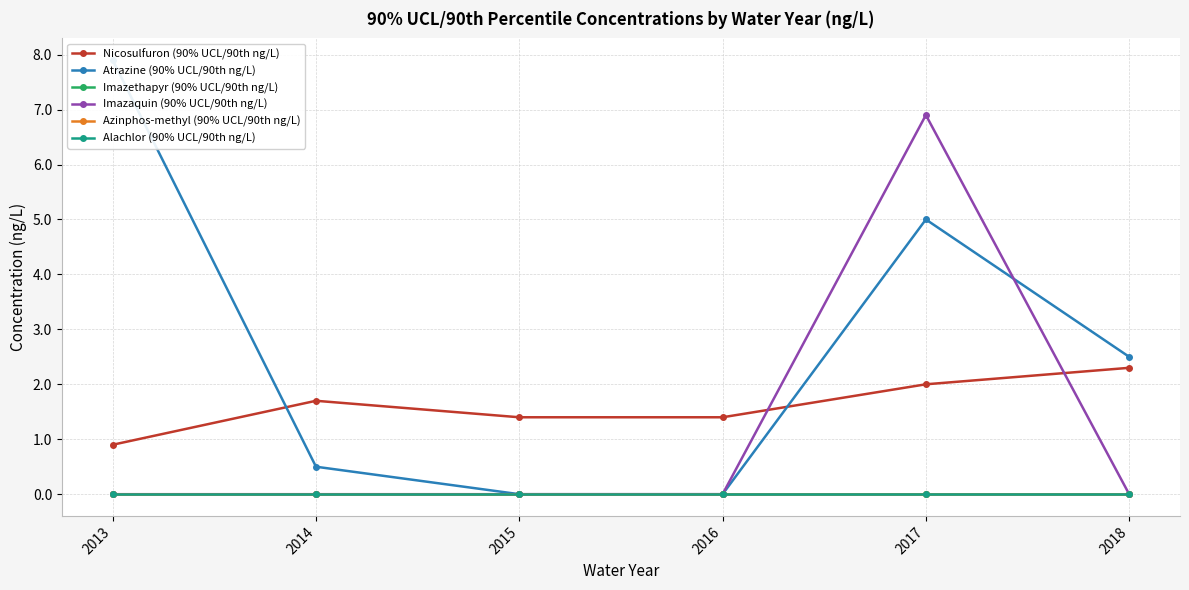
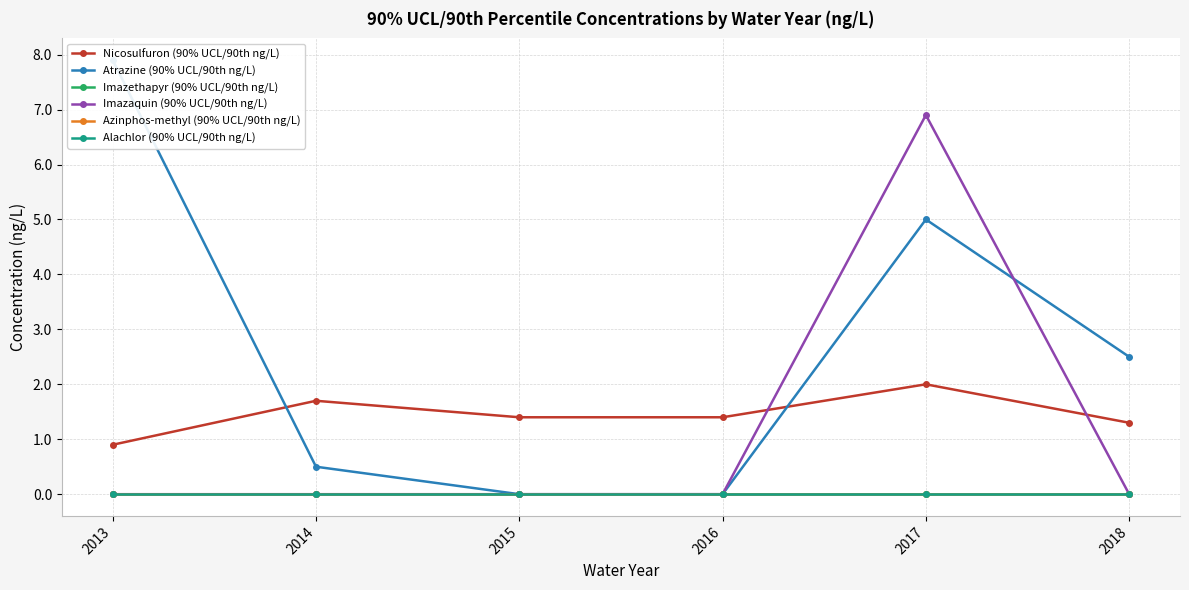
Nicosulfuron (90% UCL/90th ng/L), 2018: 2.3 -> 1.3
